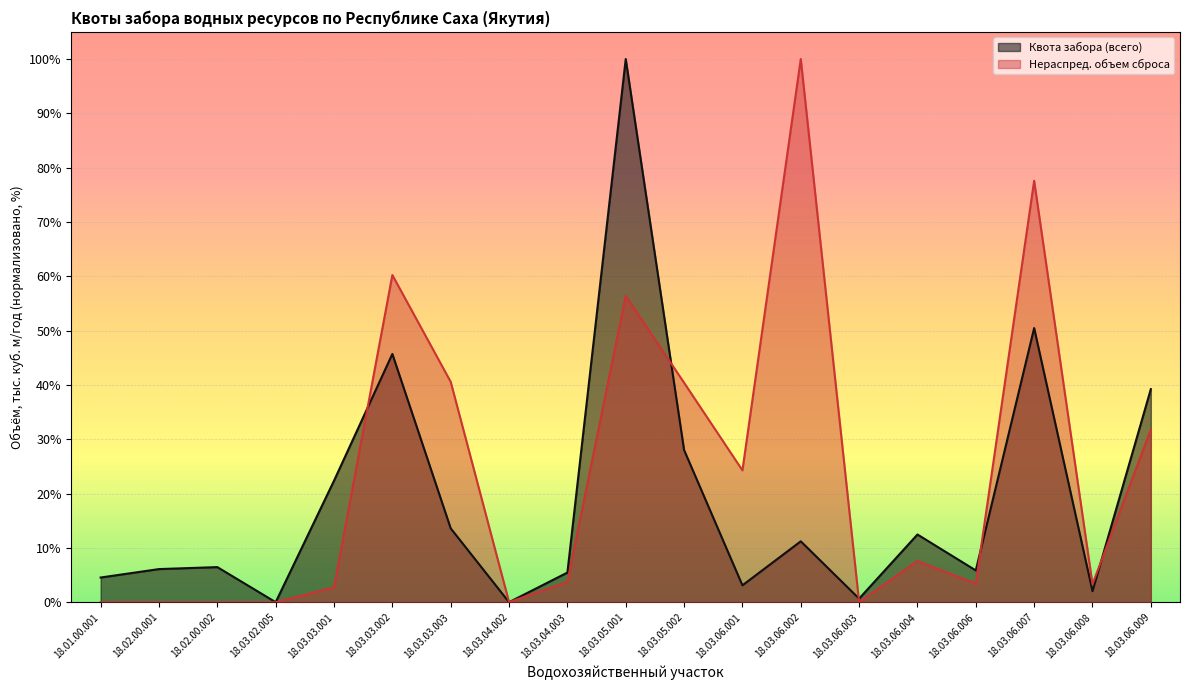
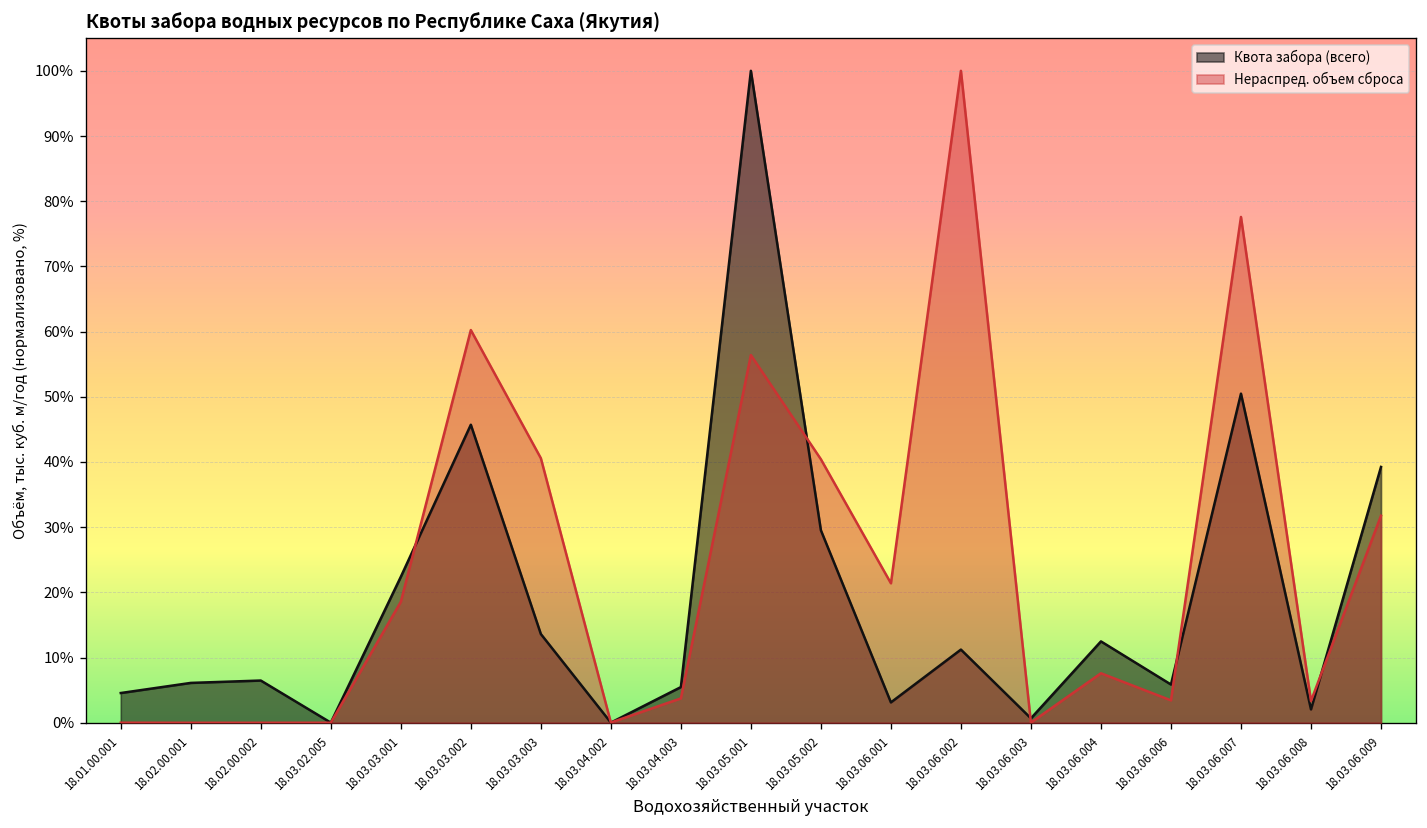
Нераспред. объем сброса, 18.03.03.001: 3% -> 19%
Квота забора (всего), 18.03.05.002: 28% -> 30%
Нераспред. объем сброса, 18.03.06.001: 24% -> 21%
